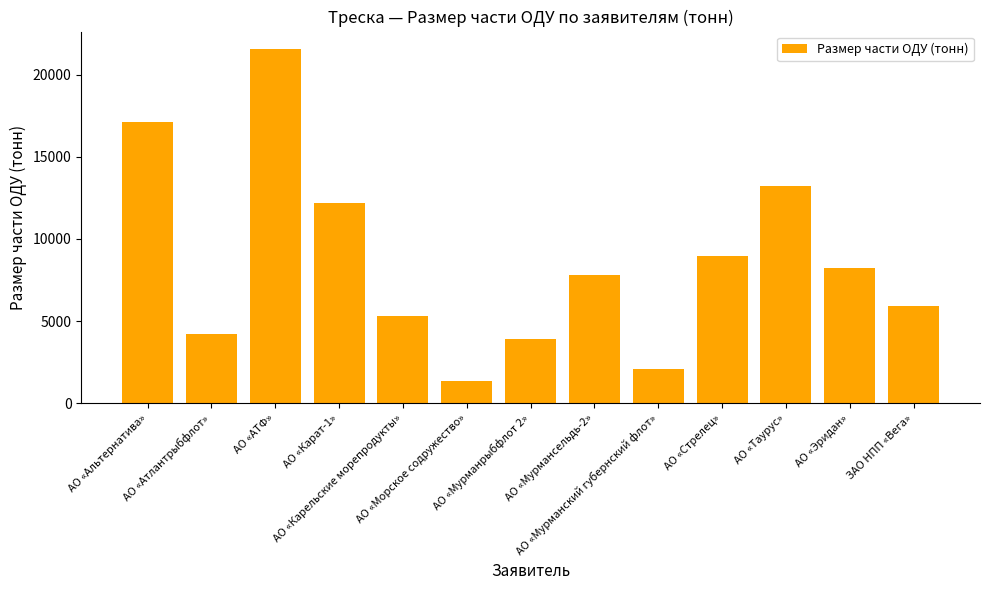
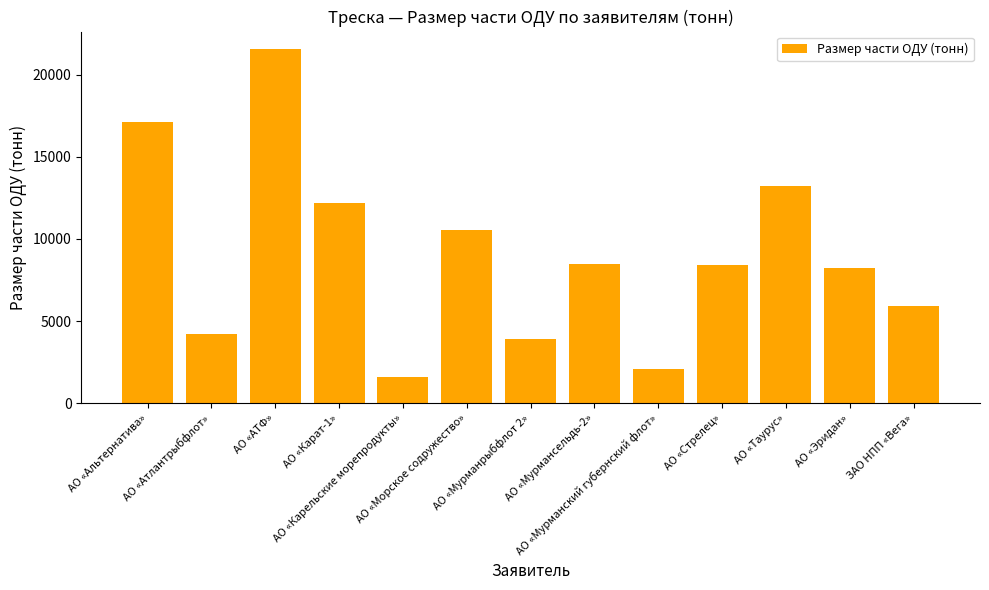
АО «Карельские морепродукты»: 5300 -> 1600
АО «Морское содружество»: 1300 -> 10600
АО «Мурмансельдь-2»: 7800 -> 8500
АО «Стрелец»: 9000 -> 8400
